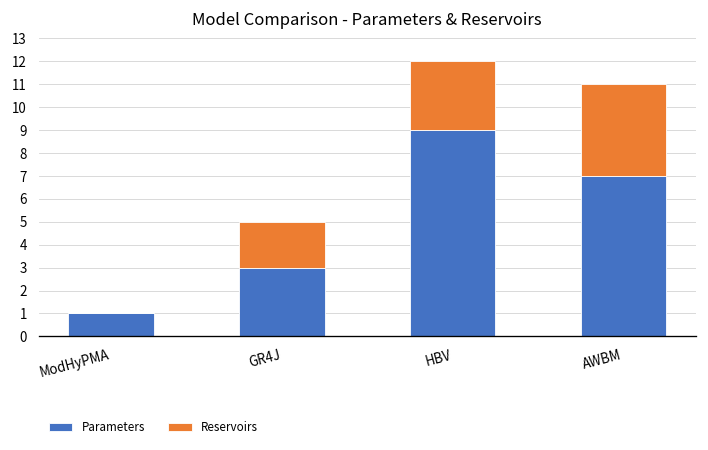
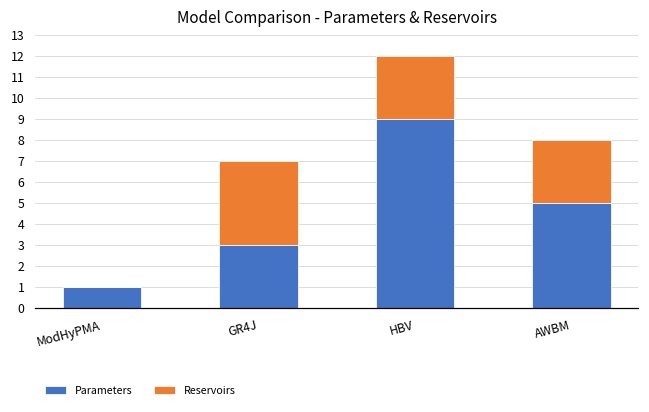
Reservoirs, GR4J: 2 -> 4
Parameters, AWBM: 7 -> 5
Reservoirs, AWBM: 4 -> 3
